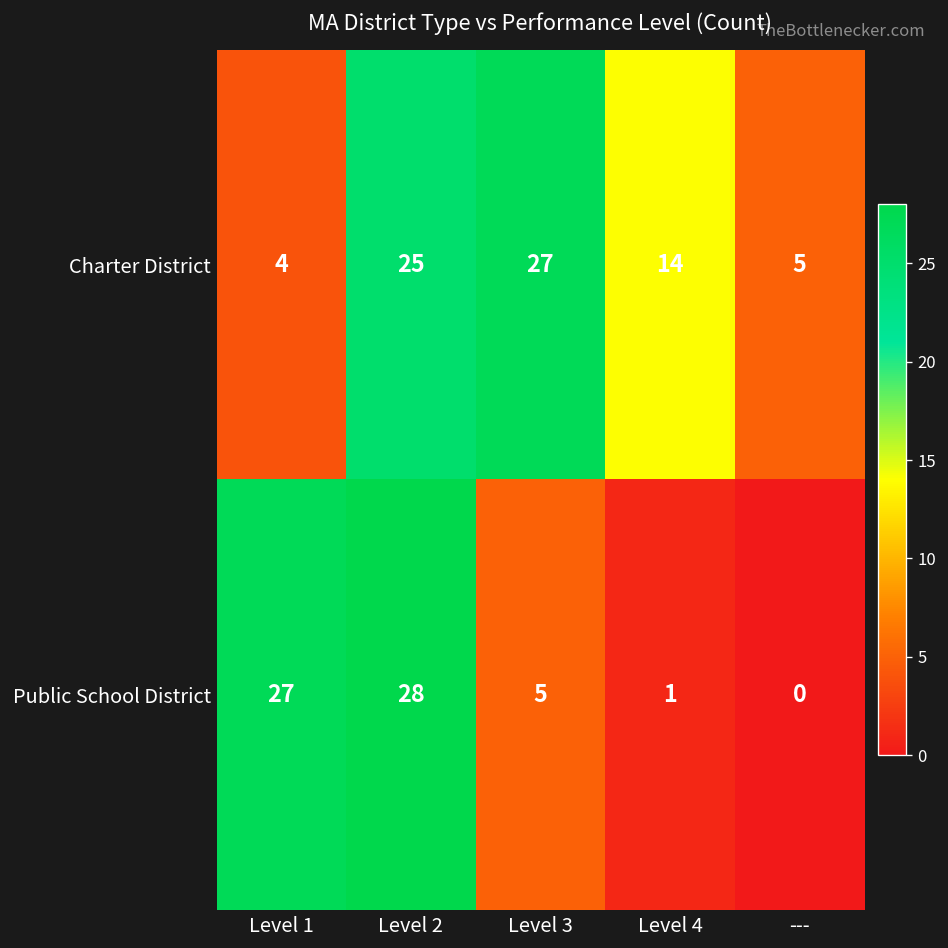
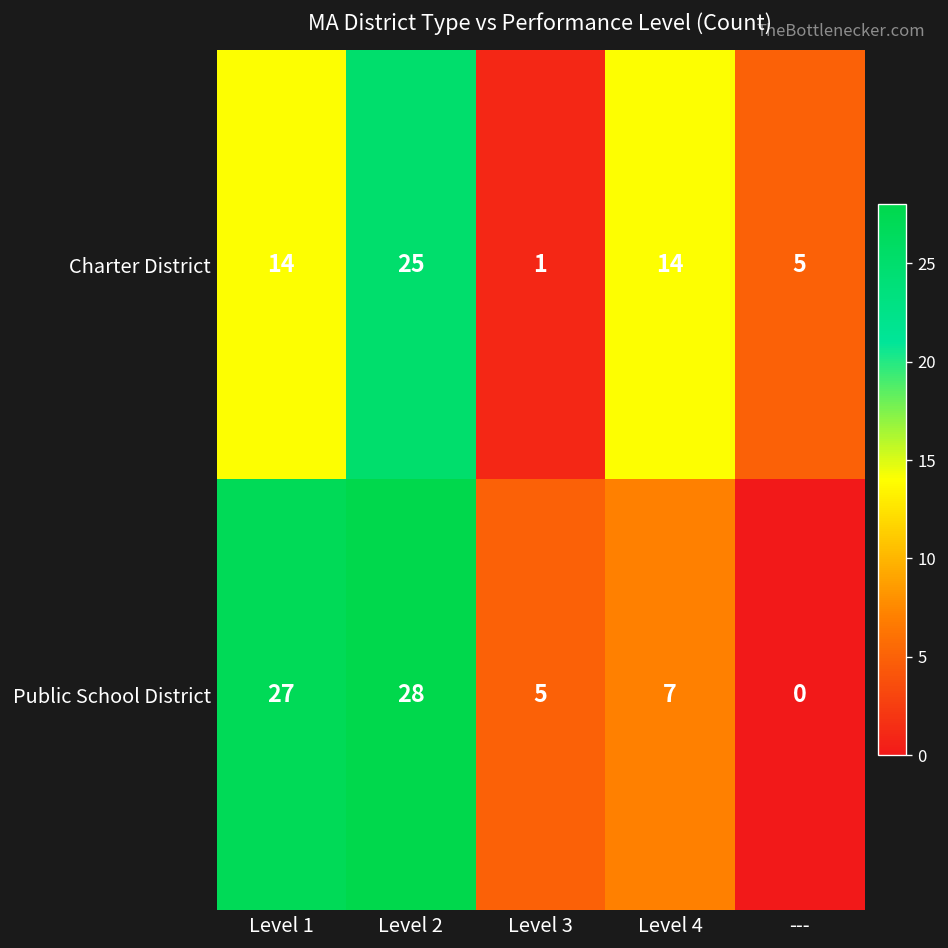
Charter District, Level 1: 4 -> 14
Charter District, Level 3: 27 -> 1
Public School District, Level 4: 1 -> 7
